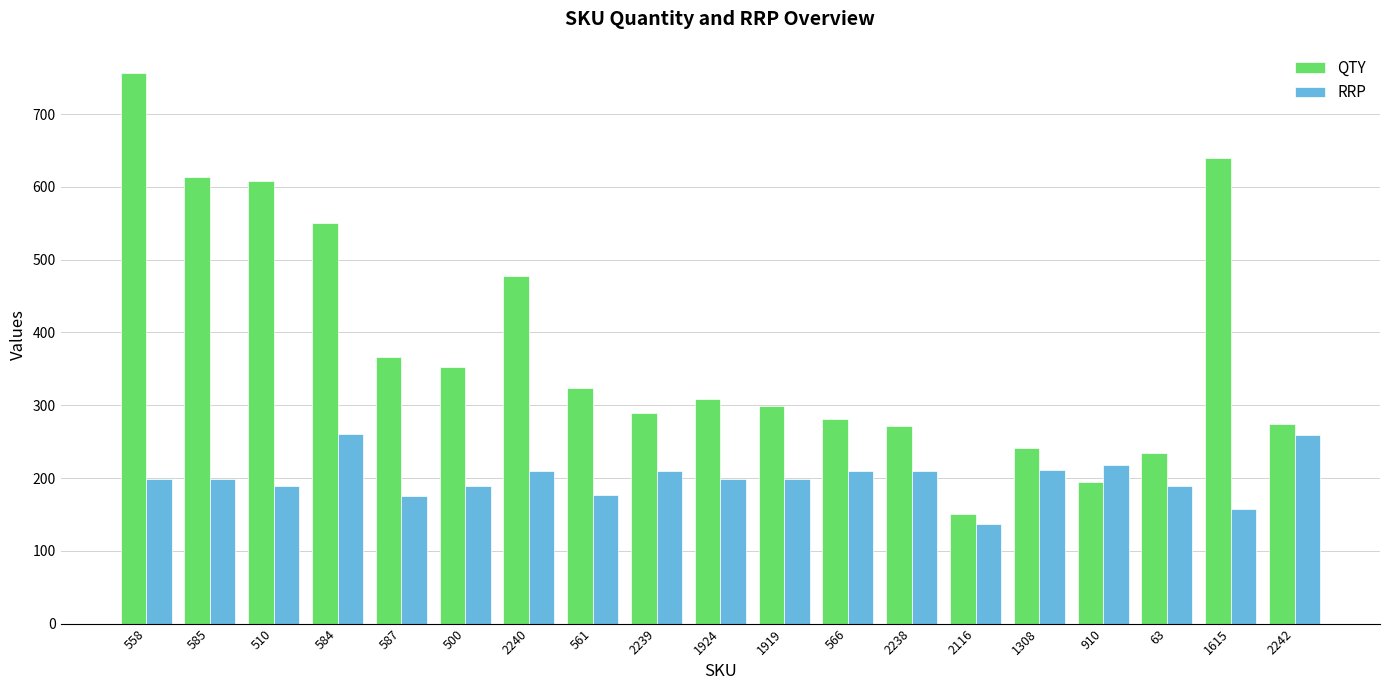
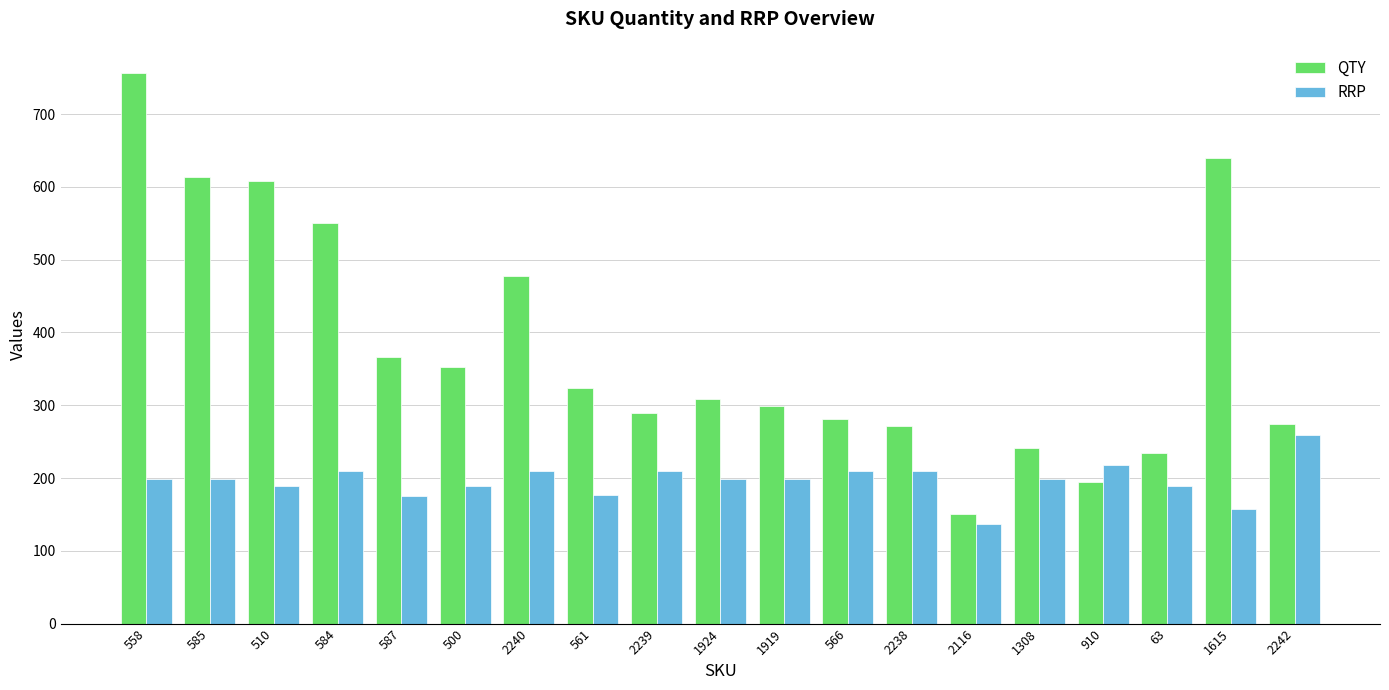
RRP, 584: 260 -> 210
RRP, 1308: 210 -> 200
